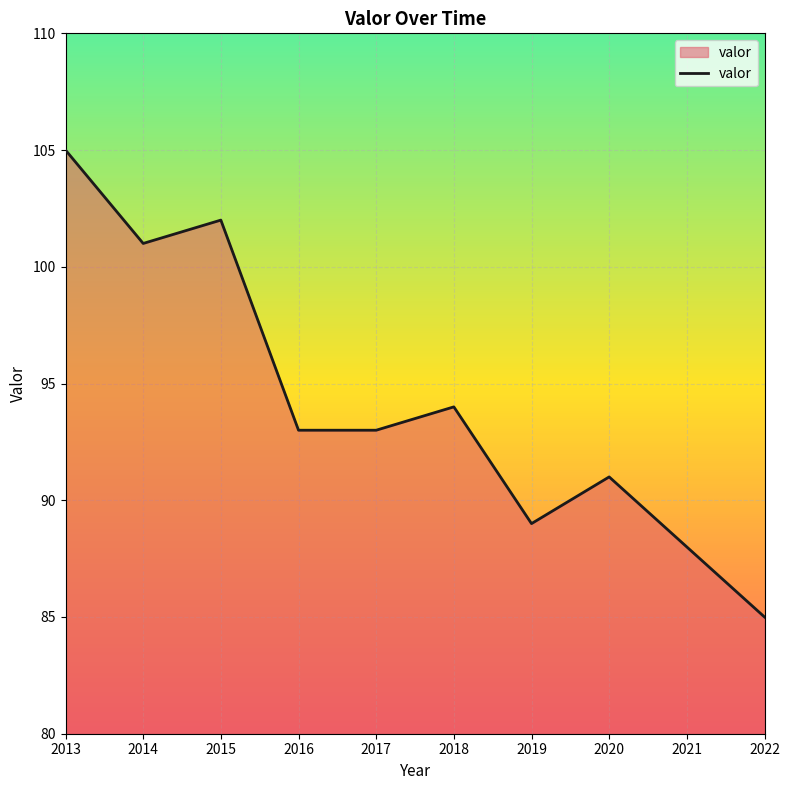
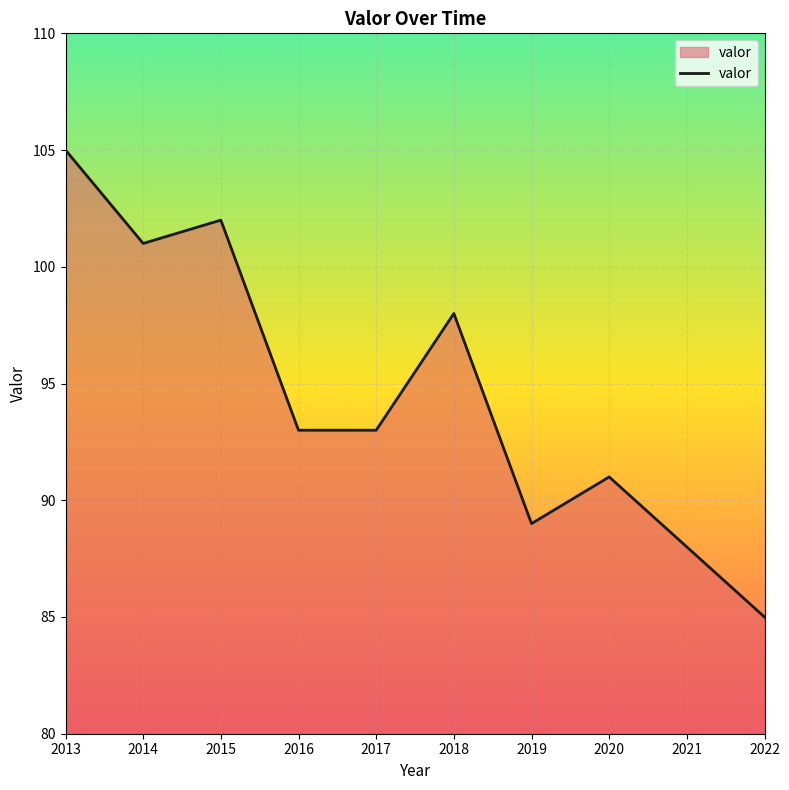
2018: 94 -> 98
